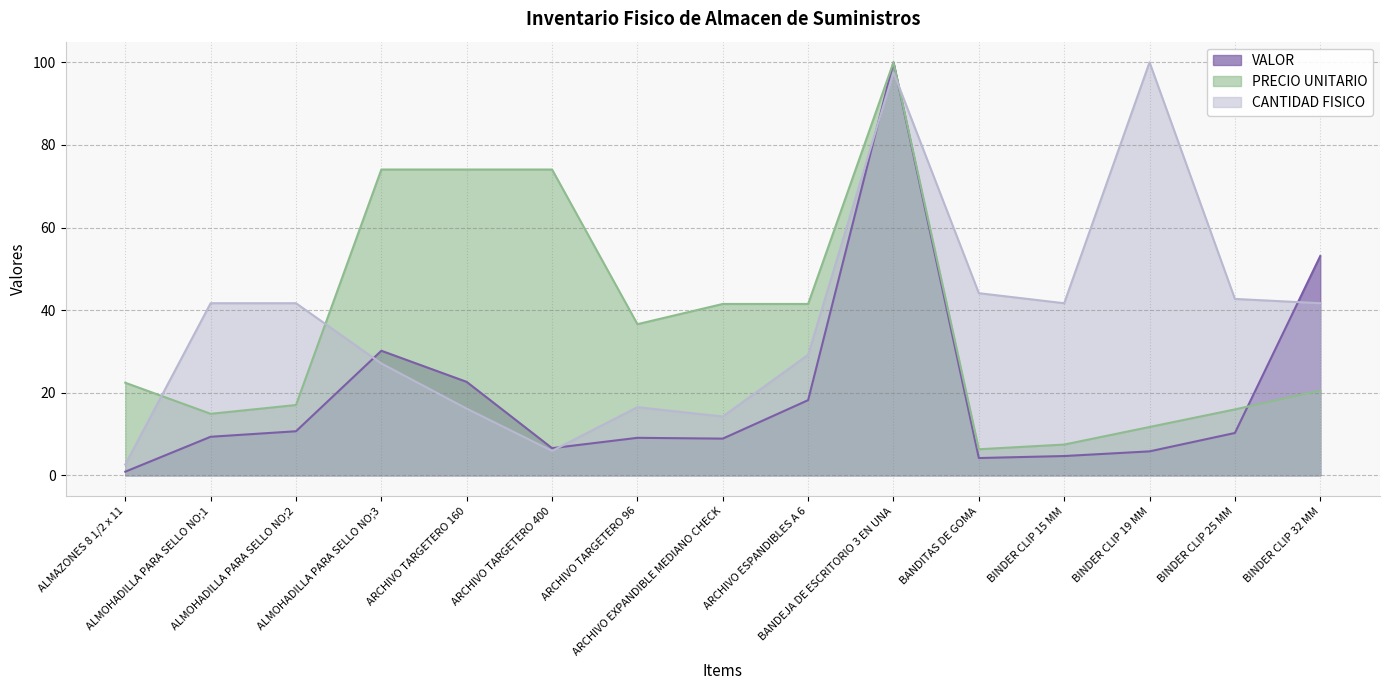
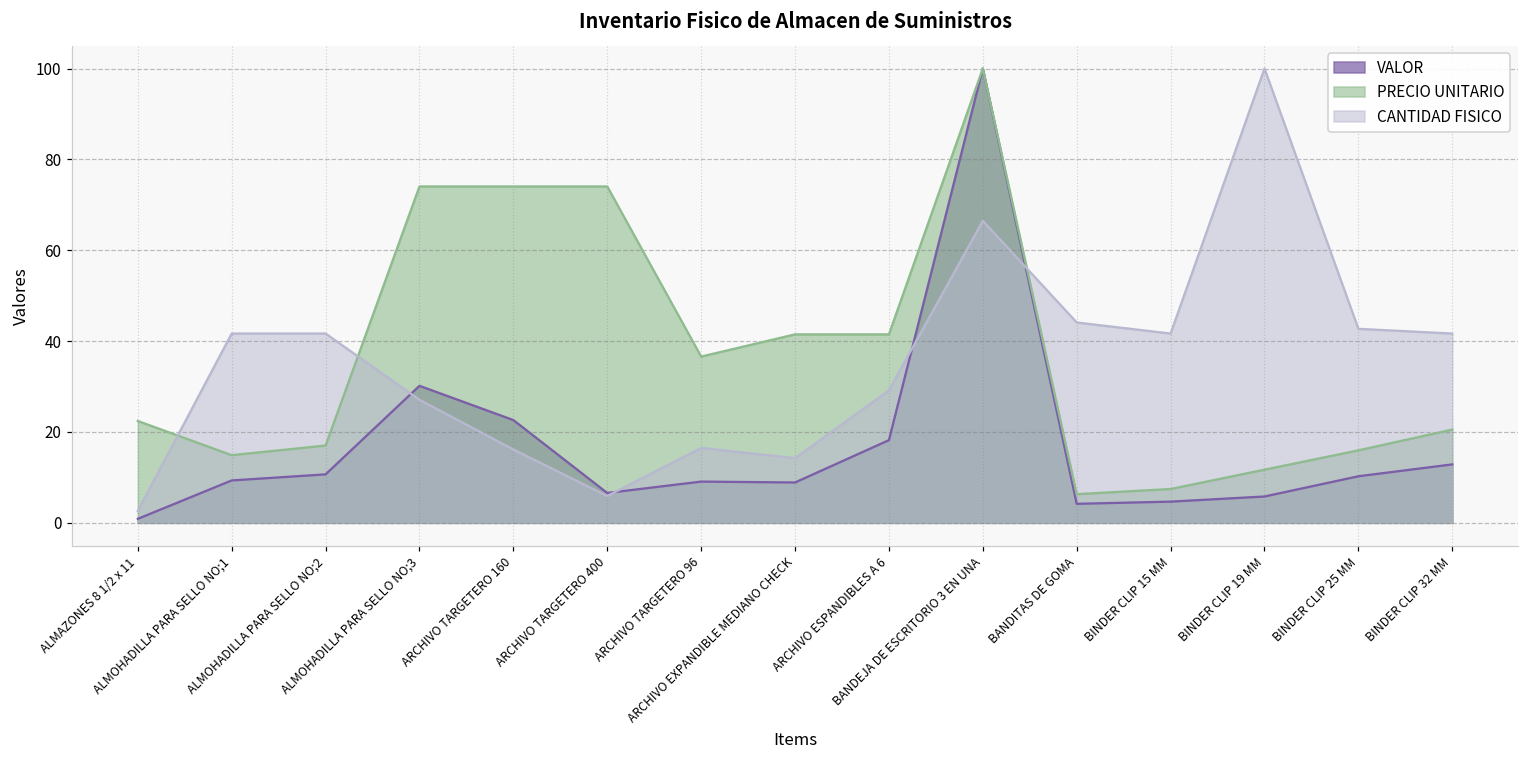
CANTIDAD FISICO, BANDEJA DE ESCRITORIO 3 EN UNA: 98 -> 66
VALOR, BINDER CLIP 32 MM: 53 -> 13
